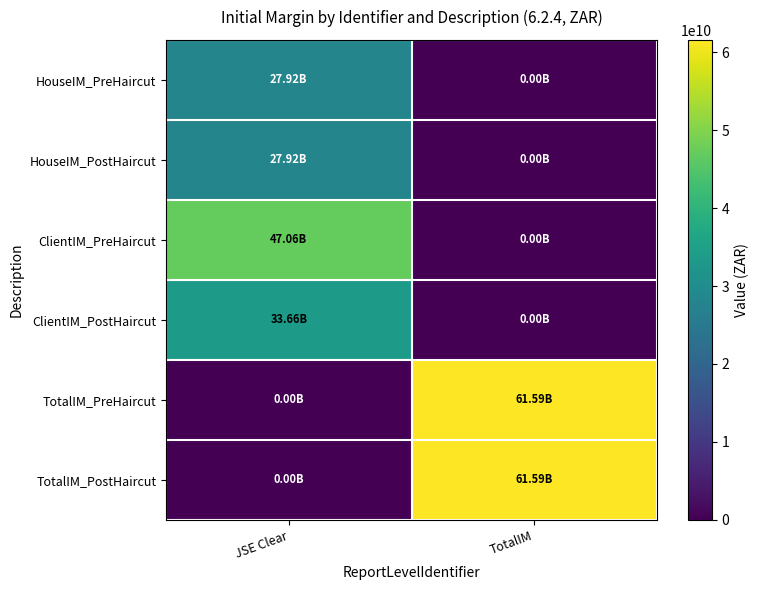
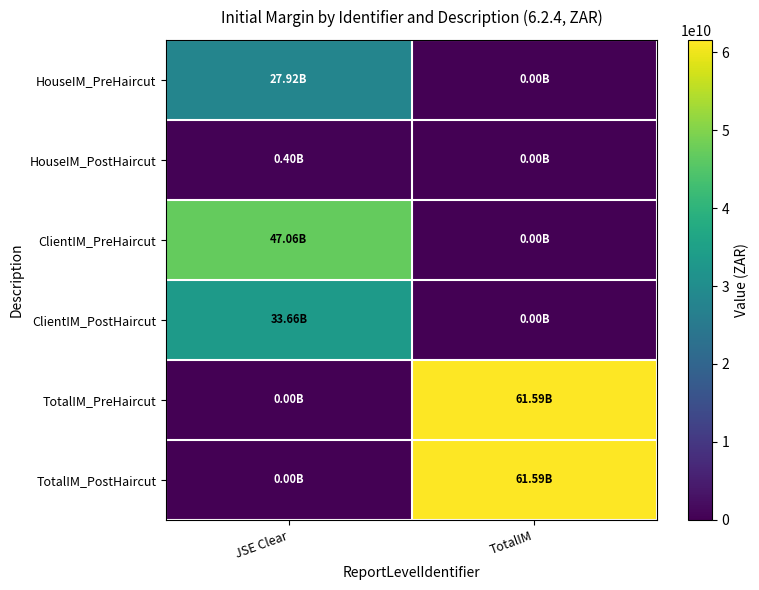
HouseIM_PostHaircut, JSE Clear: 27.92B -> 0.40B
